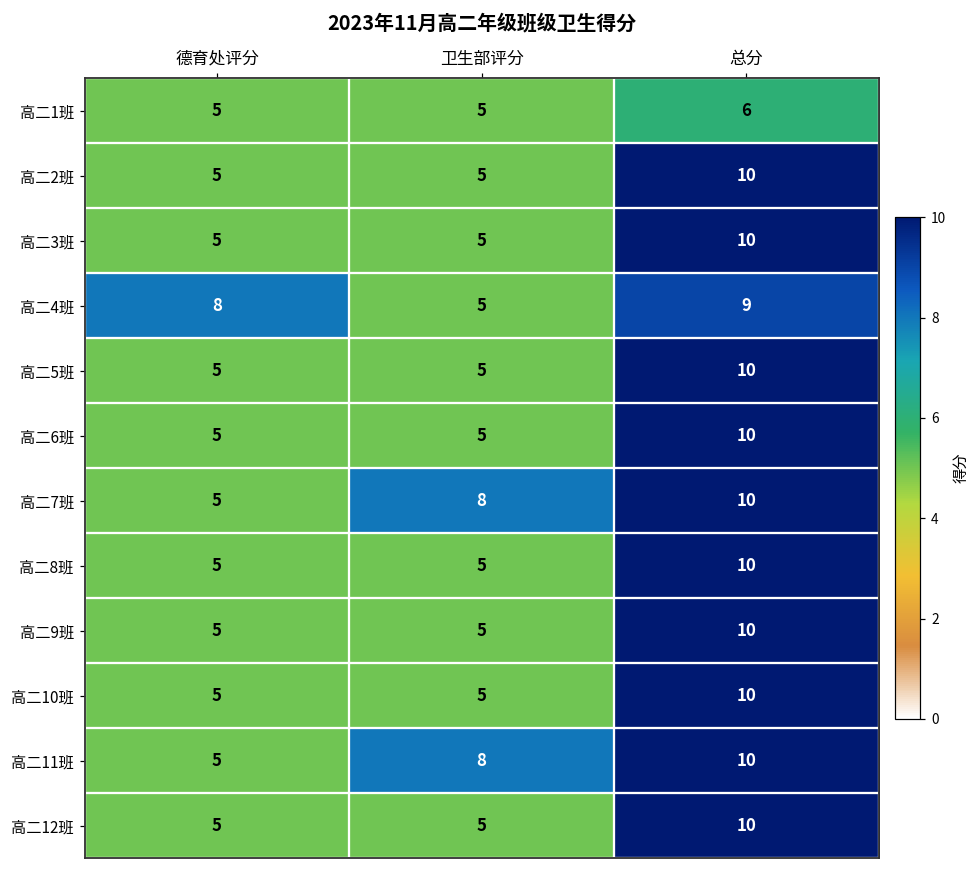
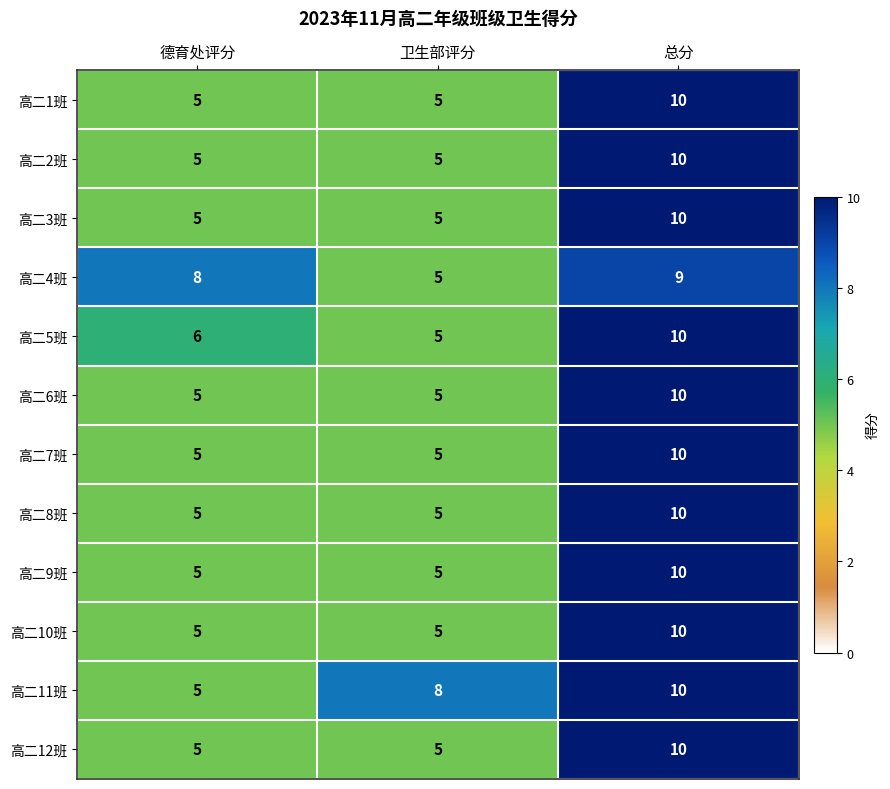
高二1班, 总分: 6 -> 10
高二5班, 德育处评分: 5 -> 6
高二7班, 卫生部评分: 8 -> 5
